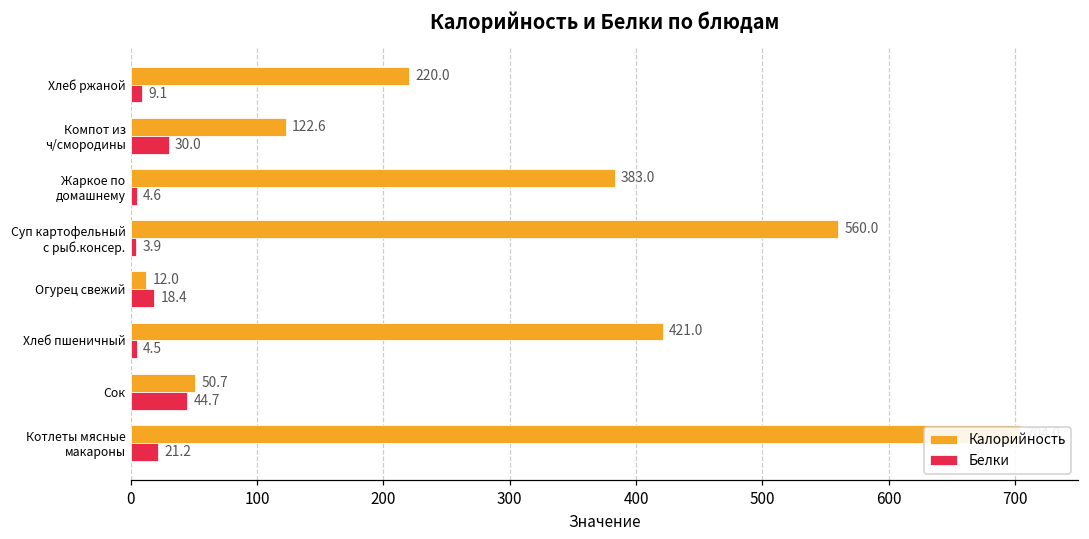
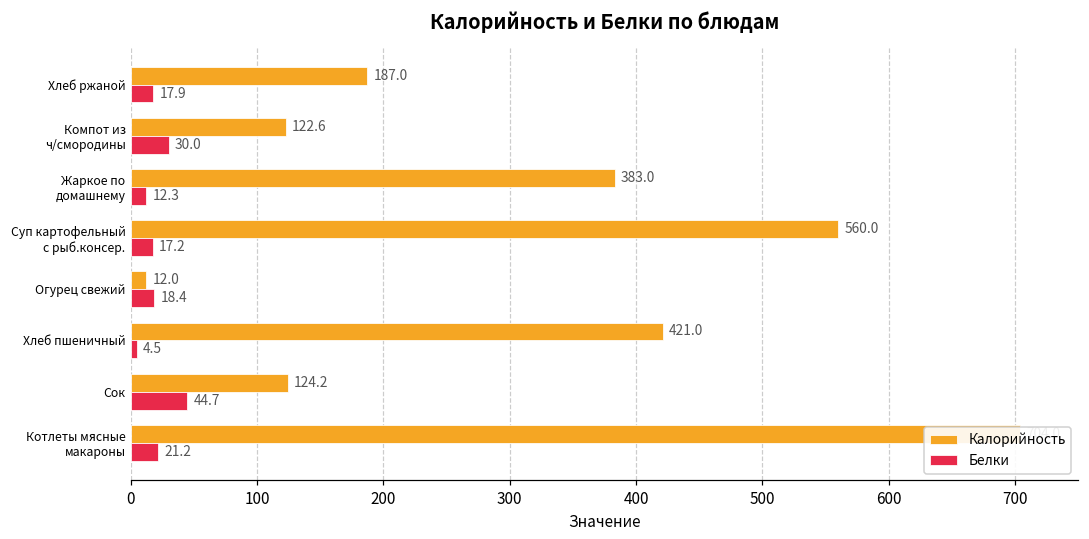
Калорийность, Хлеб ржаной: 220.0 -> 187.0
Белки, Хлеб ржаной: 9.1 -> 17.9
Белки, Жаркое по домашнему: 4.6 -> 12.3
Белки, Суп картофельный с рыб.консер.: 3.9 -> 17.2
Калорийность, Сок: 50.7 -> 124.2
